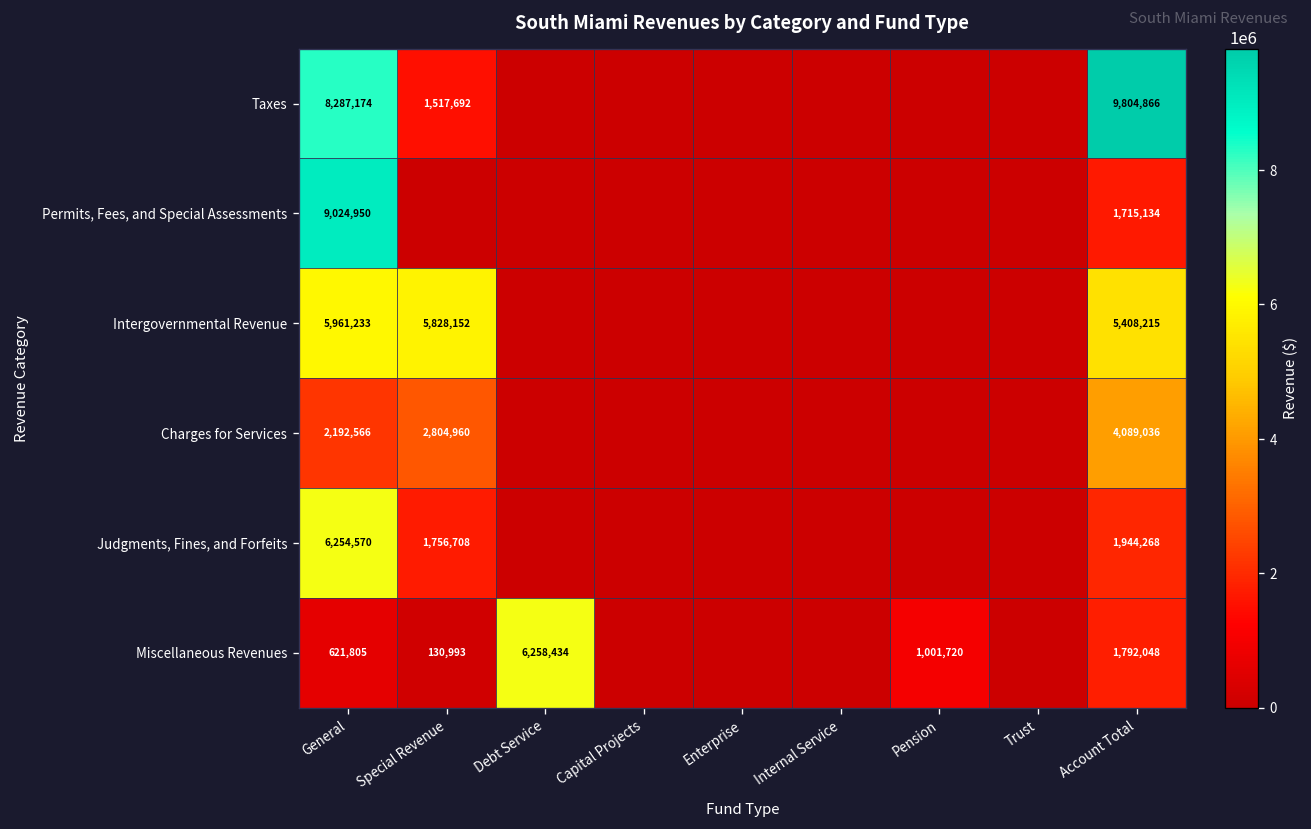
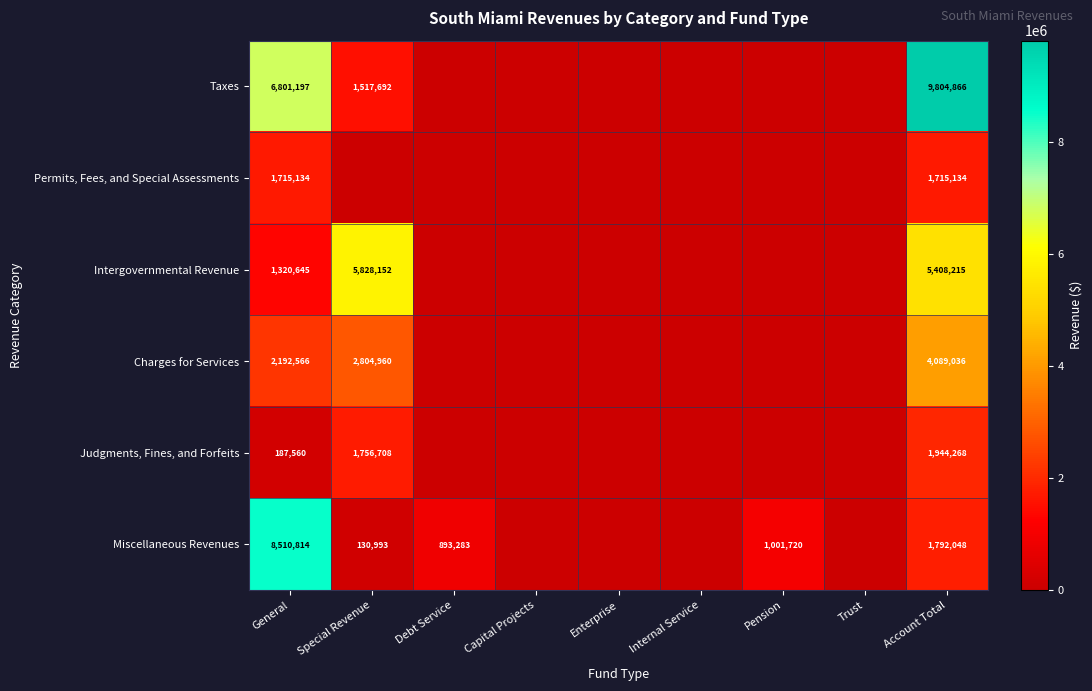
Taxes, General: 8,287,174 -> 6,801,197
Permits, Fees, and Special Assessments, General: 9,024,950 -> 1,715,134
Intergovernmental Revenue, General: 5,961,233 -> 1,320,645
Judgments, Fines, and Forfeits, General: 6,254,570 -> 187,560
Miscellaneous Revenues, General: 621,805 -> 8,510,814
Miscellaneous Revenues, Debt Service: 6,258,434 -> 893,283
